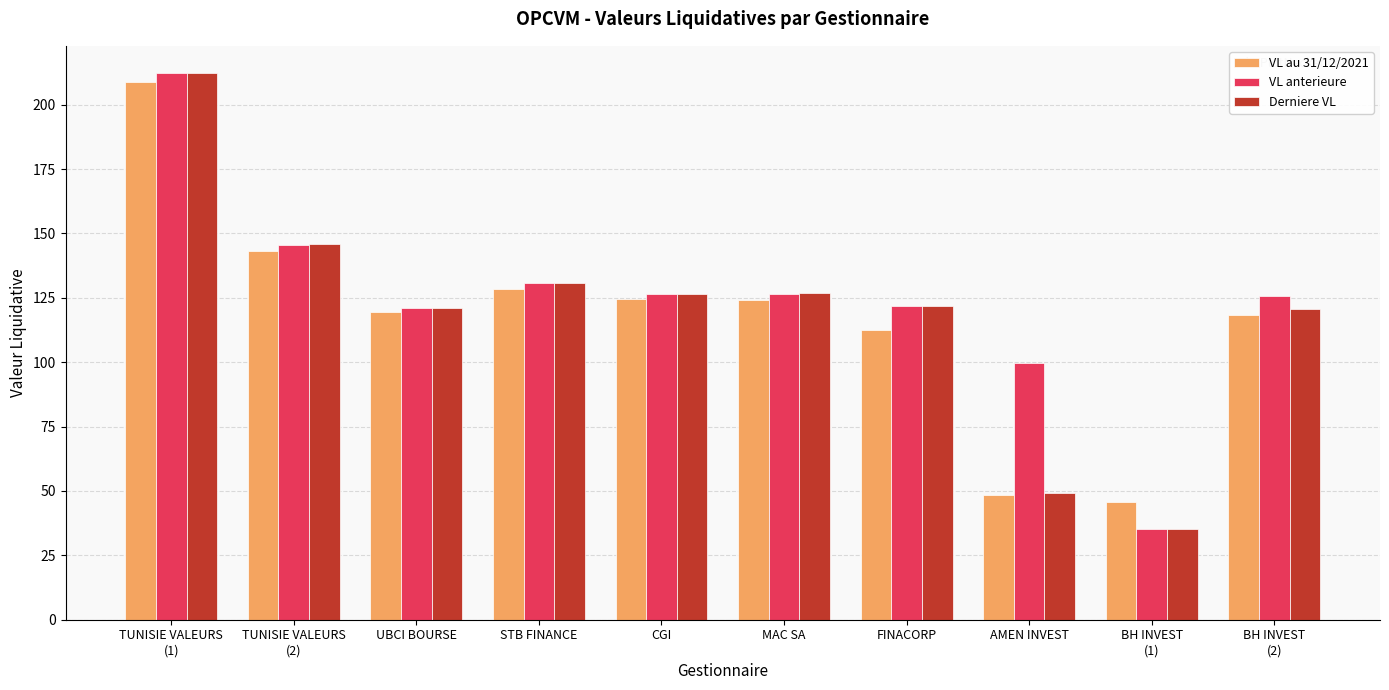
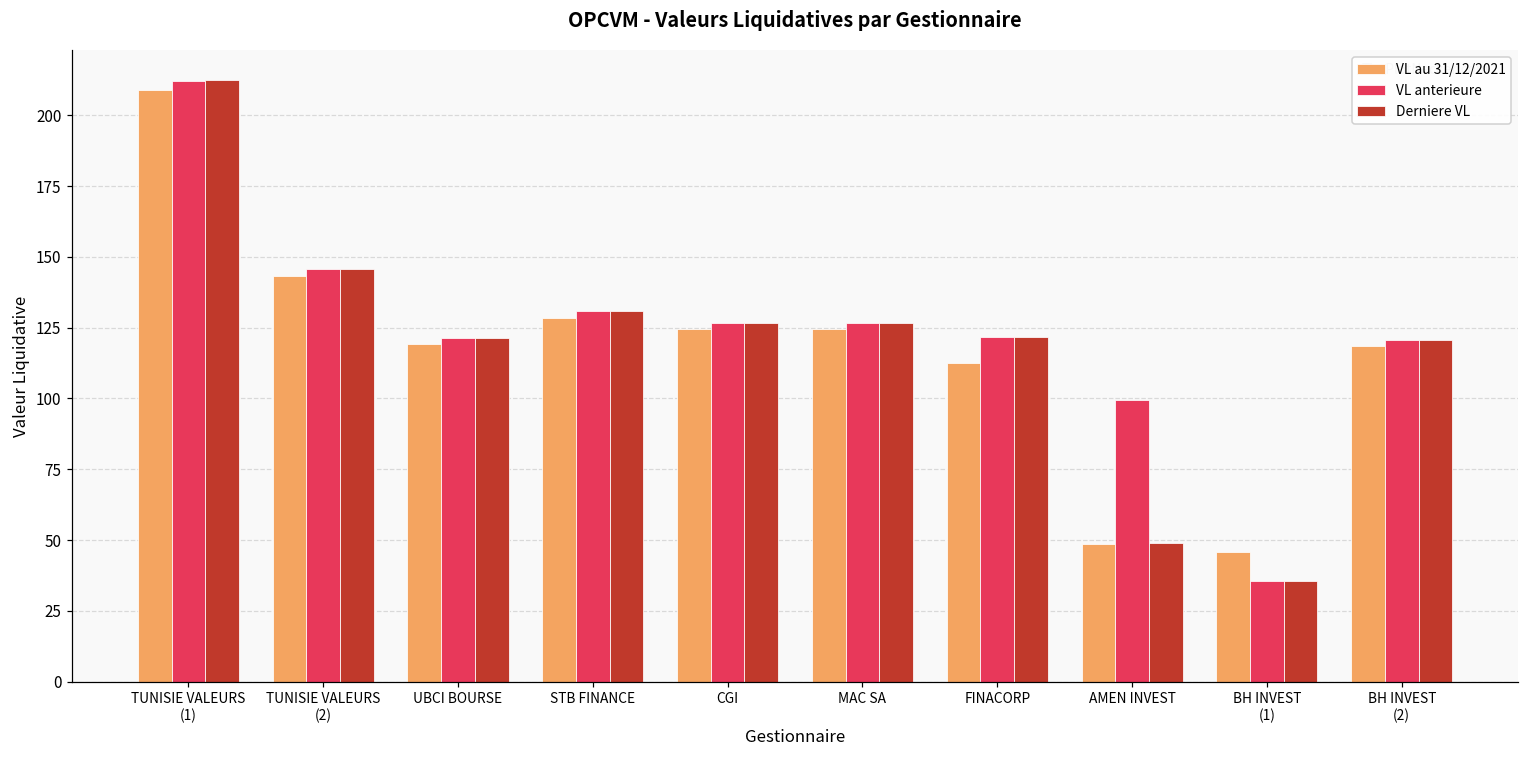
VL anterieure, BH INVEST (2): 126 -> 120
